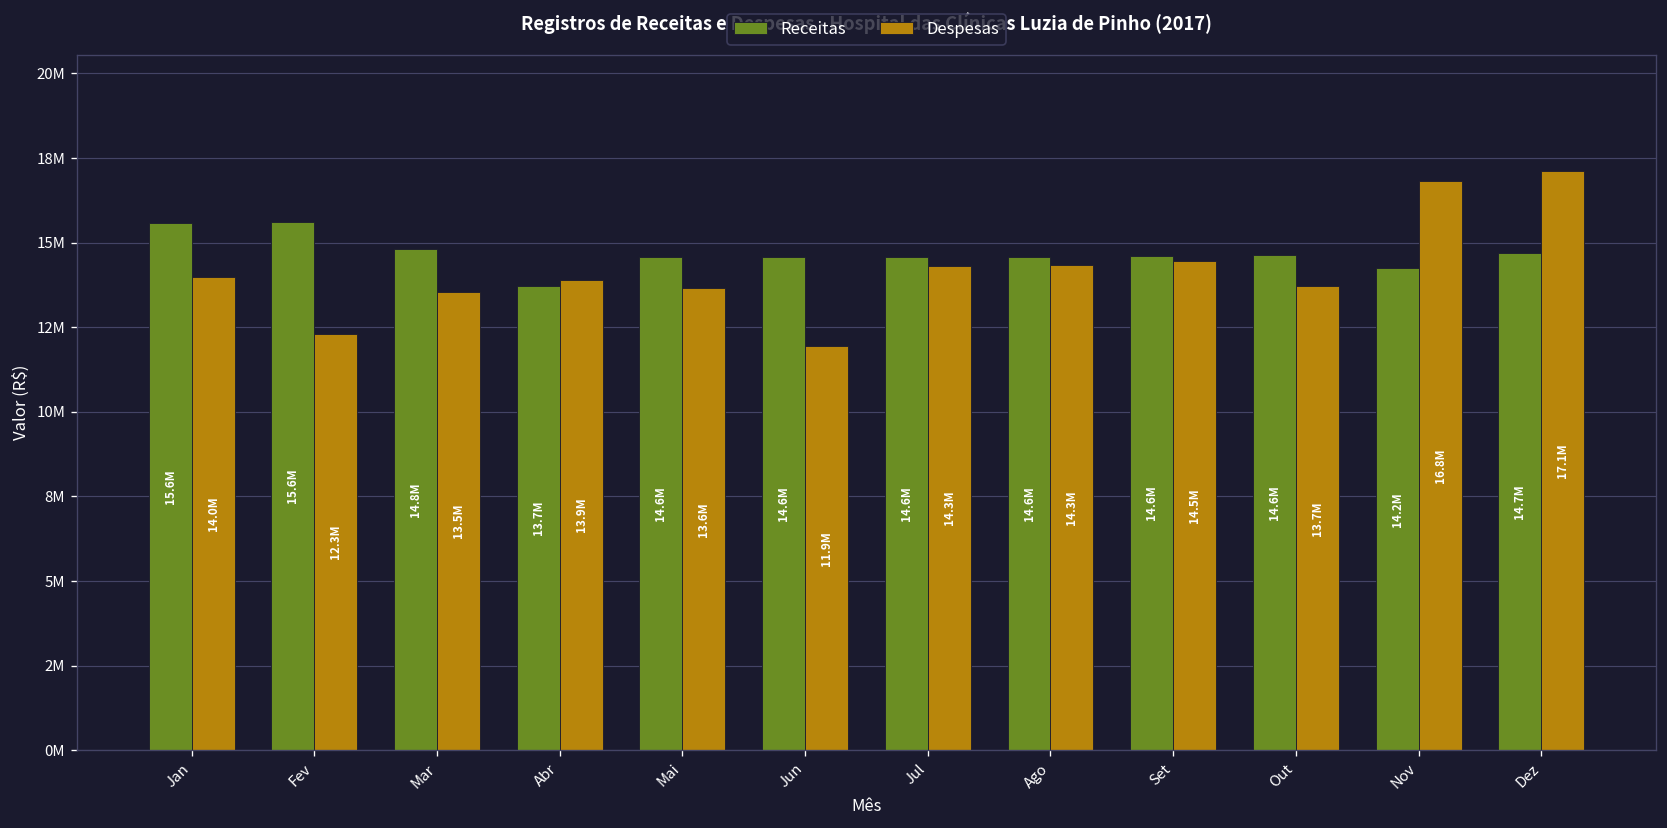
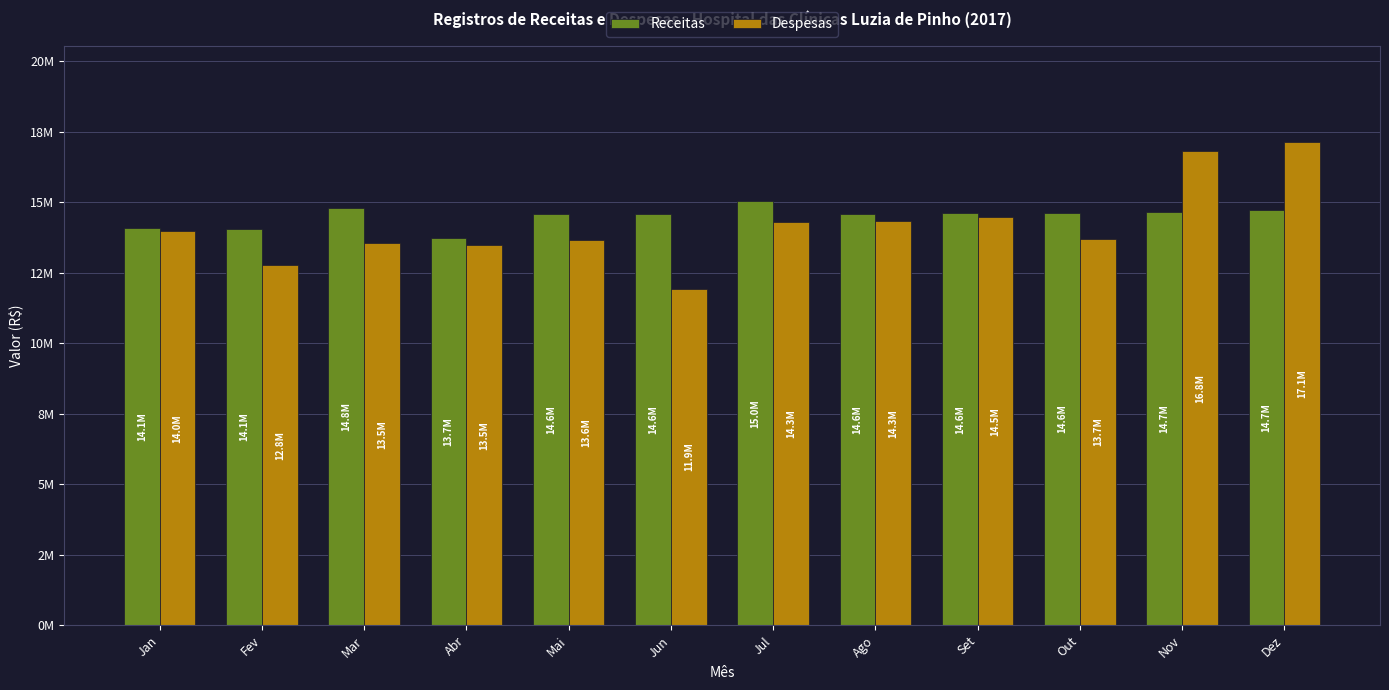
Receitas, Jan: 15.6M -> 14.1M
Receitas, Fev: 15.6M -> 14.1M
Despesas, Fev: 12.3M -> 12.8M
Despesas, Abr: 13.9M -> 13.5M
Receitas, Jul: 14.6M -> 15.0M
Receitas, Nov: 14.2M -> 14.7M
